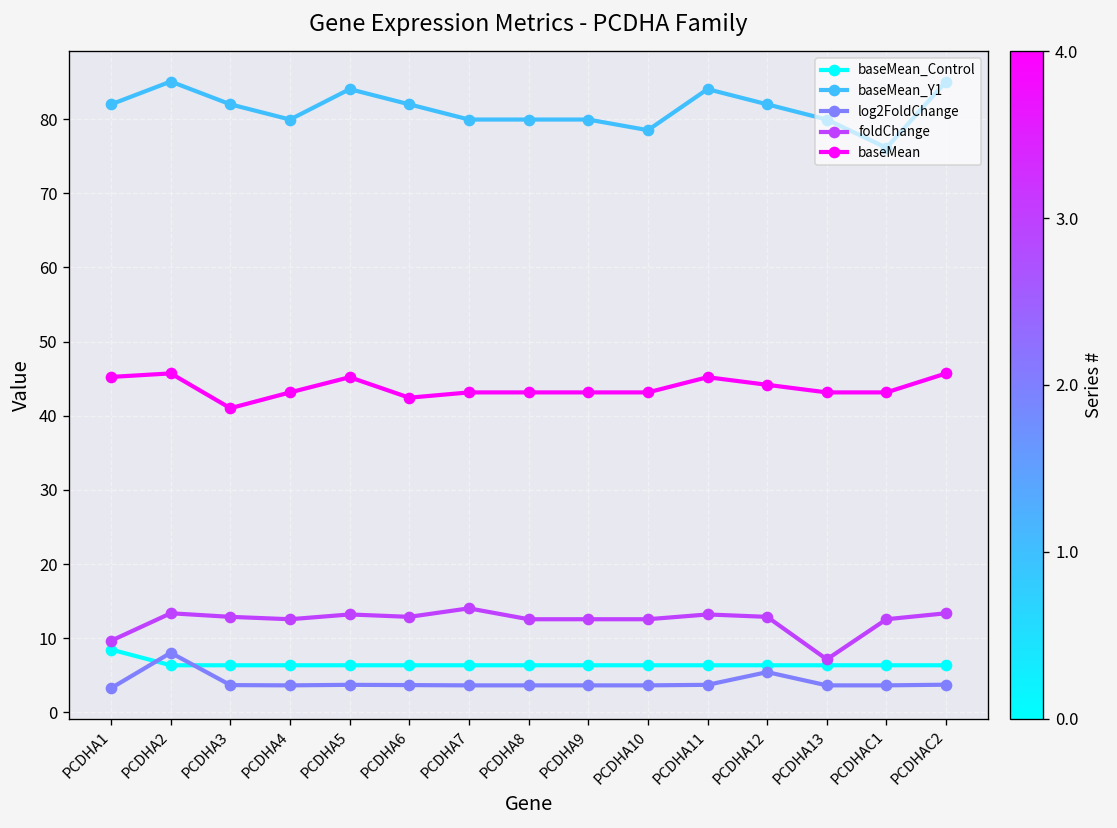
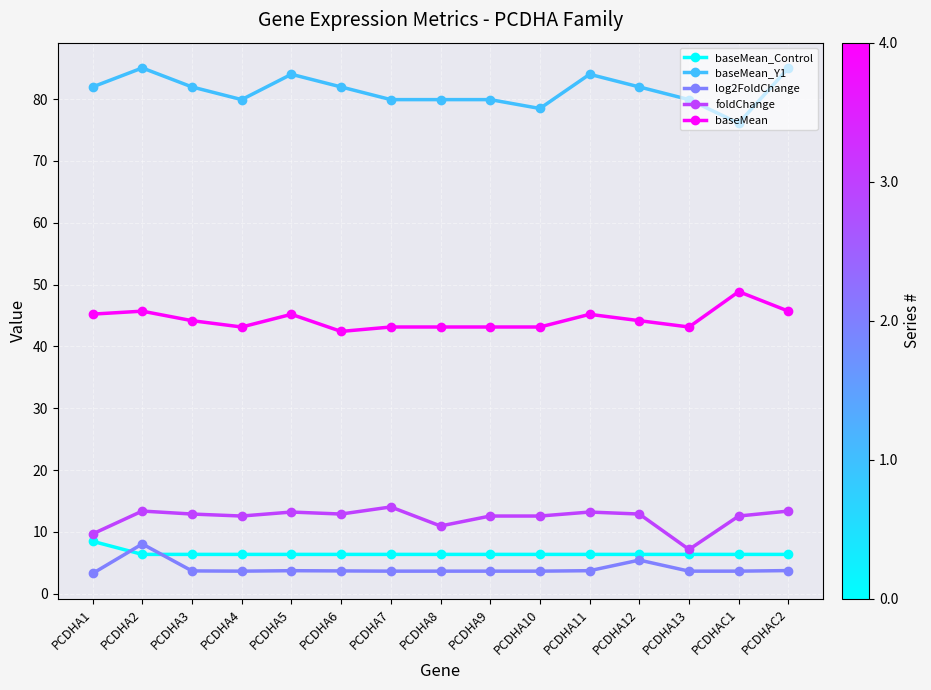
baseMean, PCDHA3: 41 -> 44
foldChange, PCDHA8: 13 -> 11
baseMean, PCDHAC1: 43 -> 49
